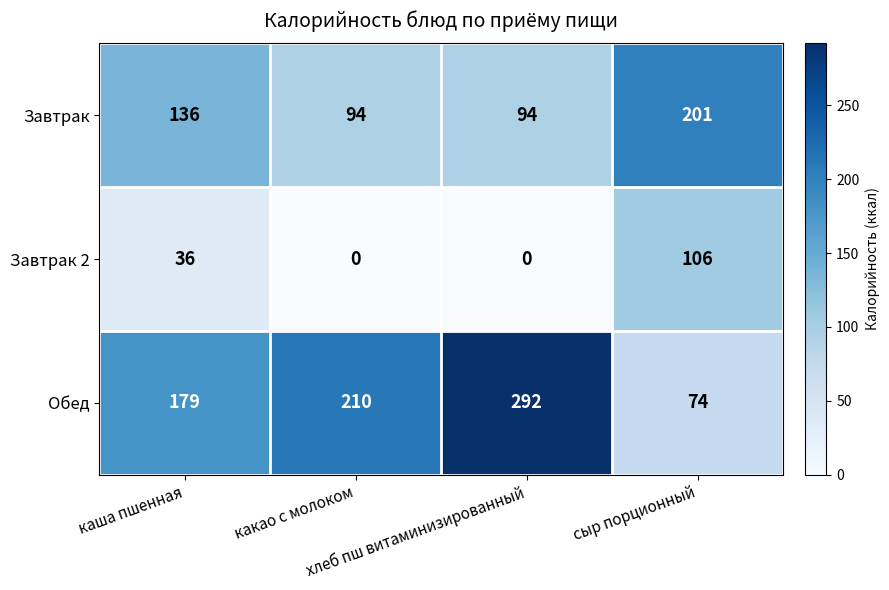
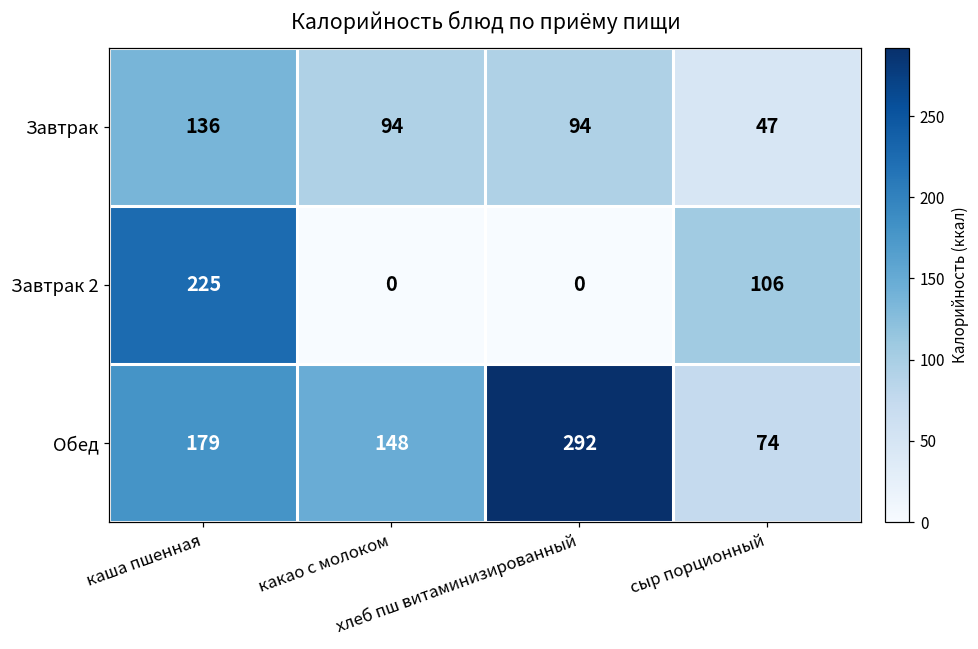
Завтрак, сыр порционный: 201 -> 47
Завтрак 2, каша пшенная: 36 -> 225
Обед, какао с молоком: 210 -> 148
